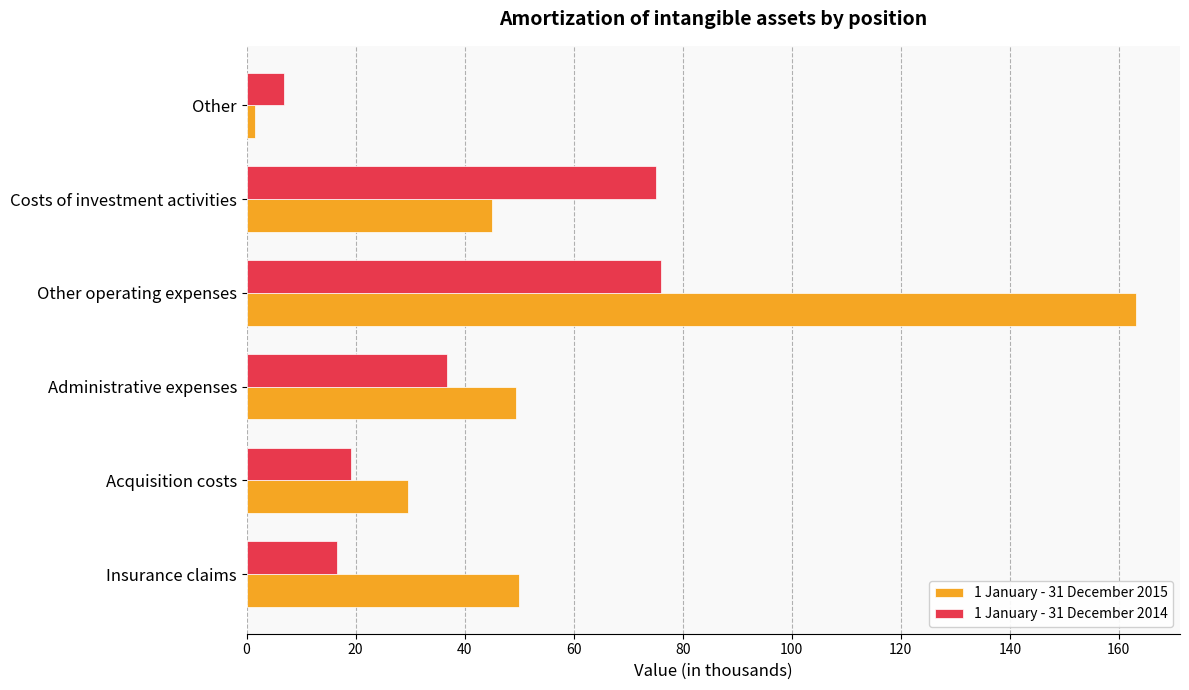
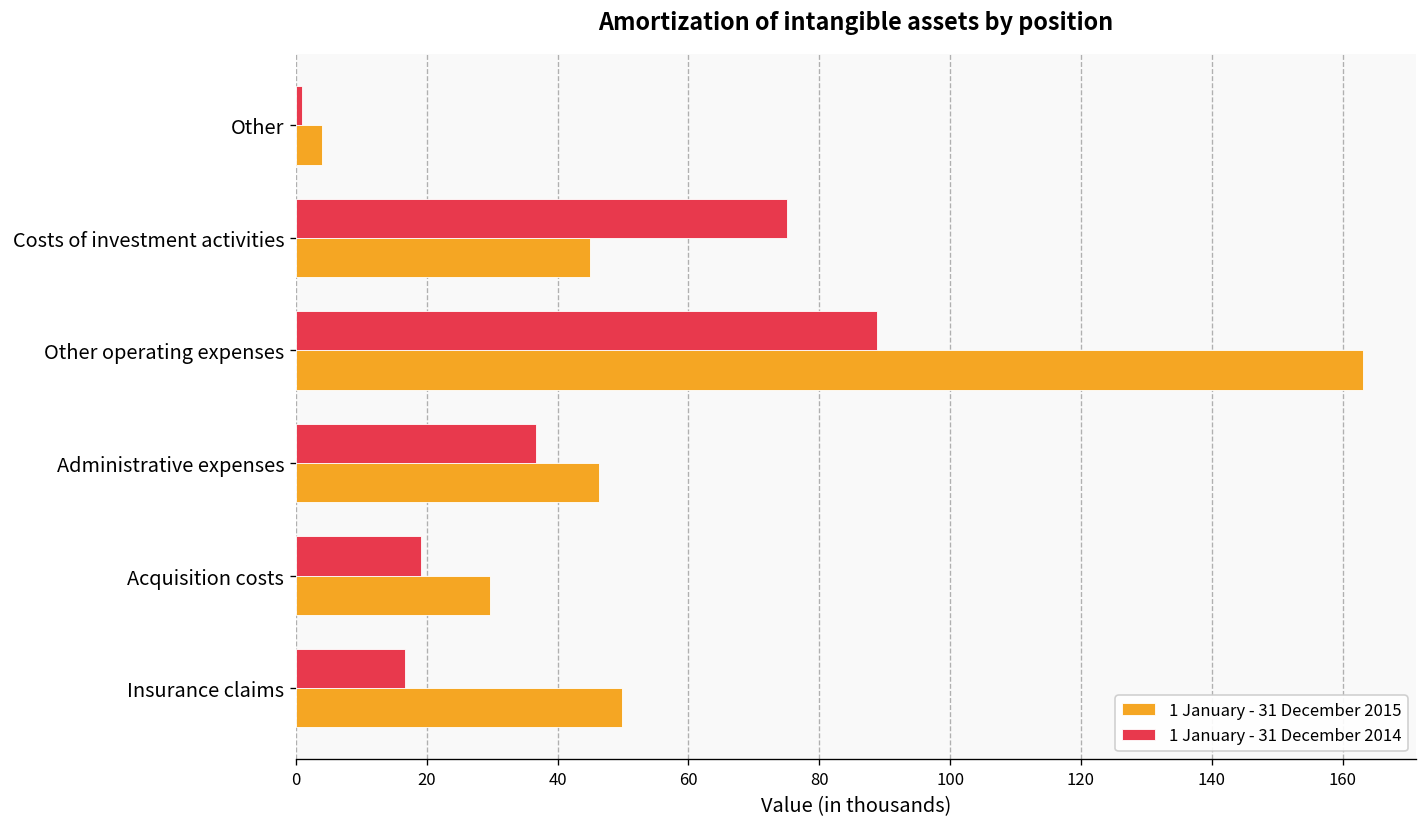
1 January - 31 December 2014, Other: 7 -> 1
1 January - 31 December 2015, Other: 2 -> 4
1 January - 31 December 2014, Other operating expenses: 76 -> 89
1 January - 31 December 2015, Administrative expenses: 49 -> 46
